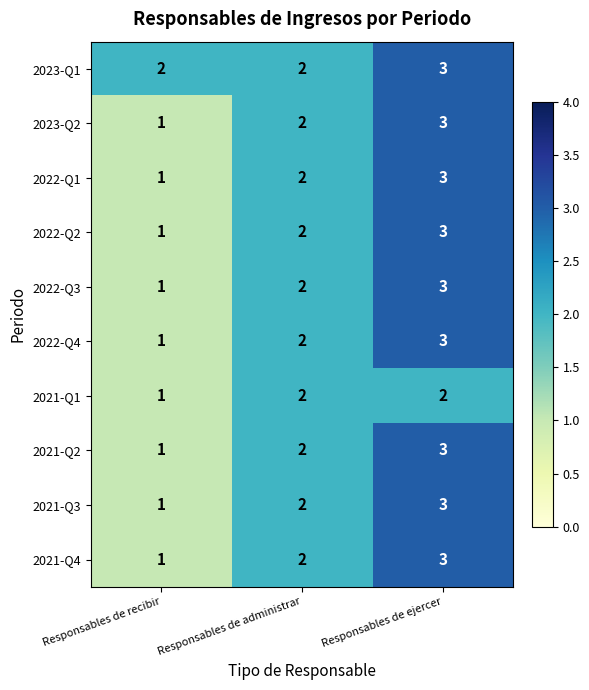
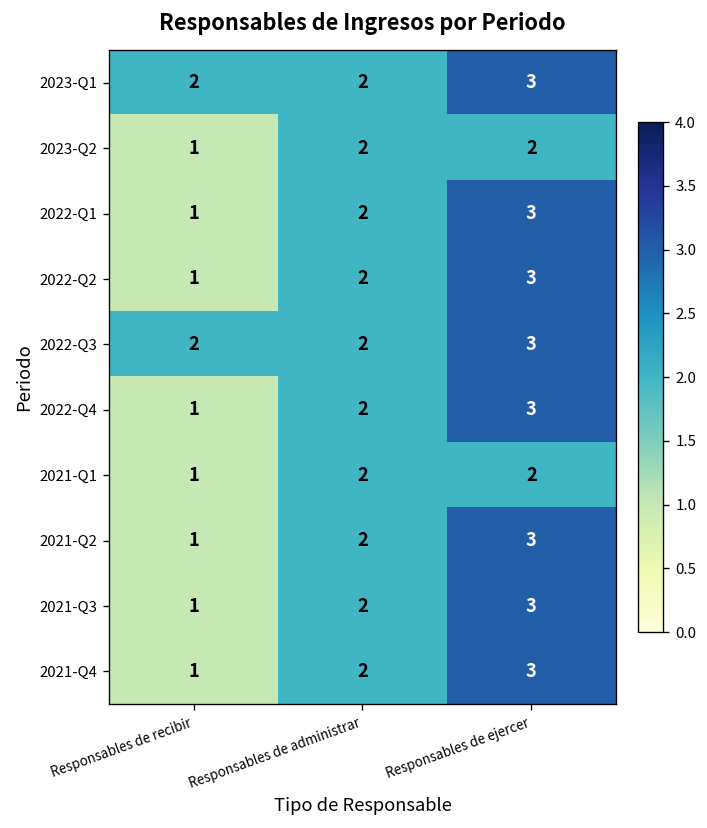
2023-Q2, Responsables de ejercer: 3 -> 2
2022-Q3, Responsables de recibir: 1 -> 2
